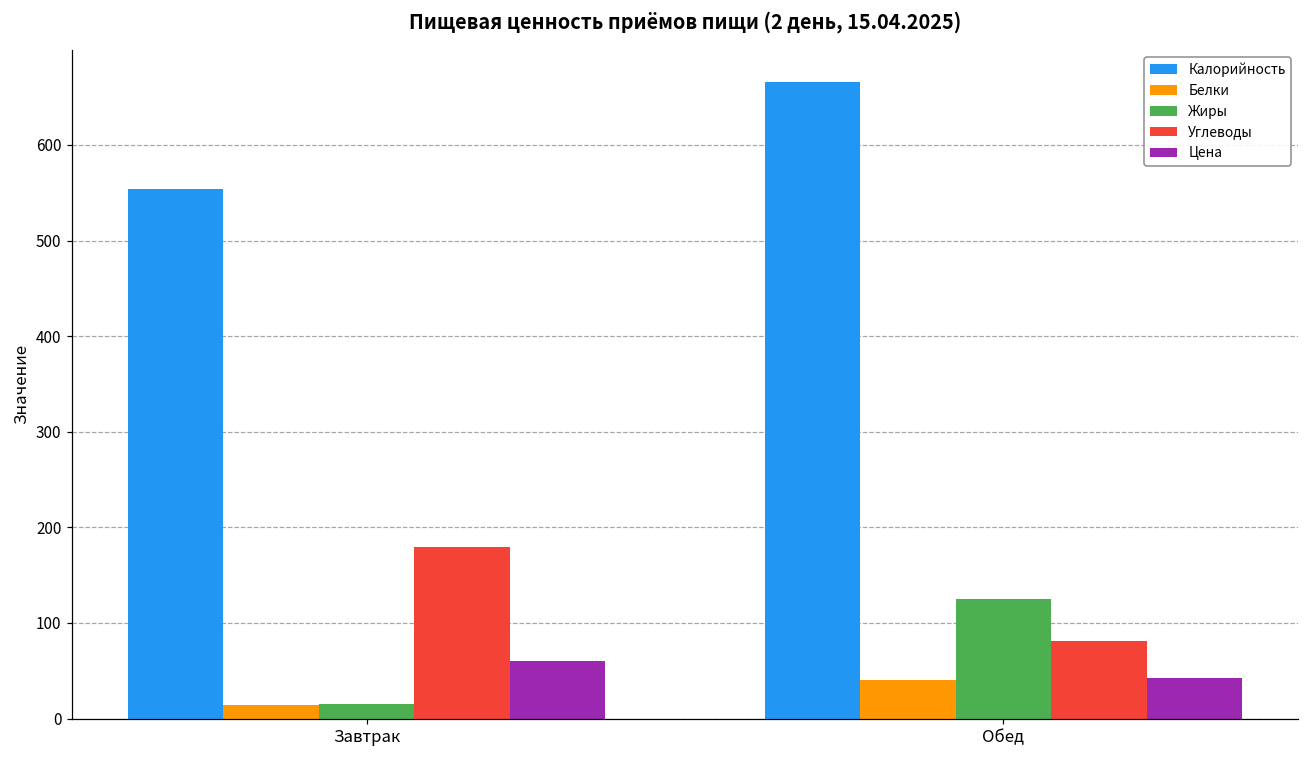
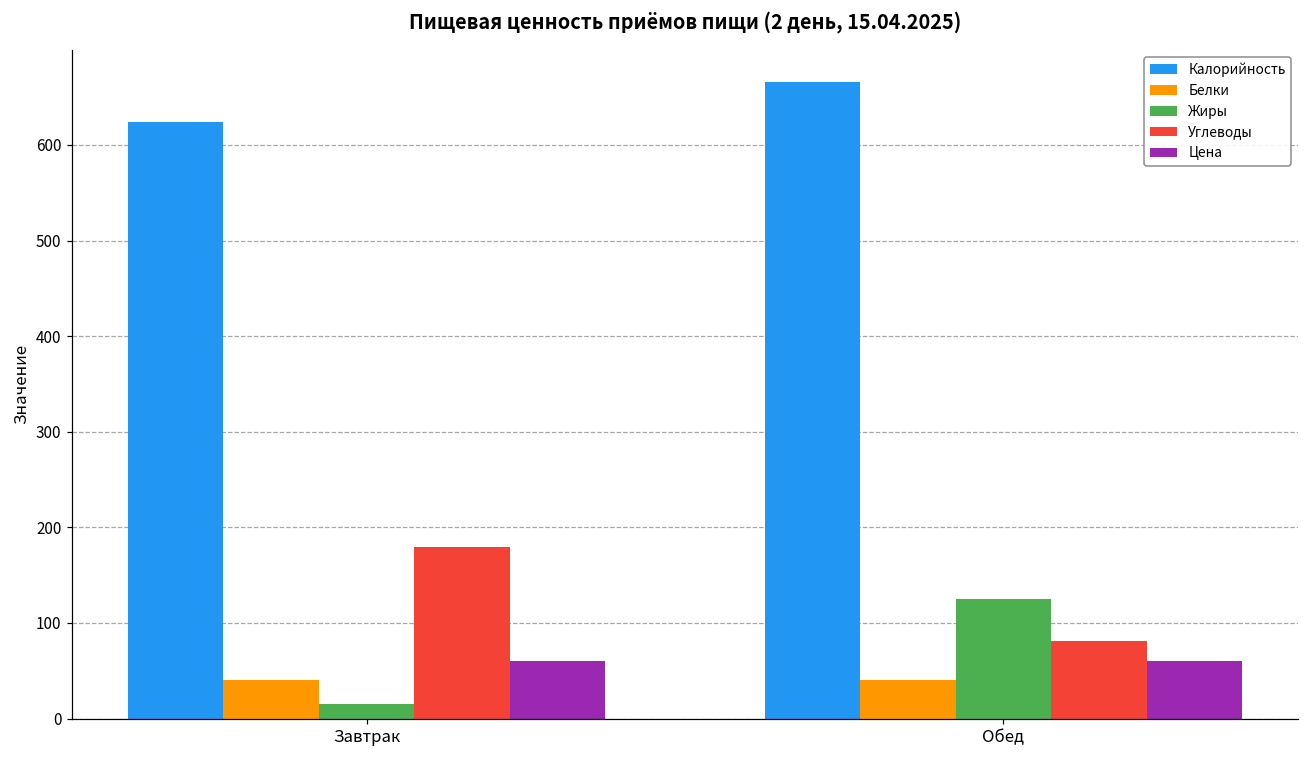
Калорийность, Завтрак: 550 -> 620
Белки, Завтрак: 10 -> 40
Цена, Обед: 40 -> 60
